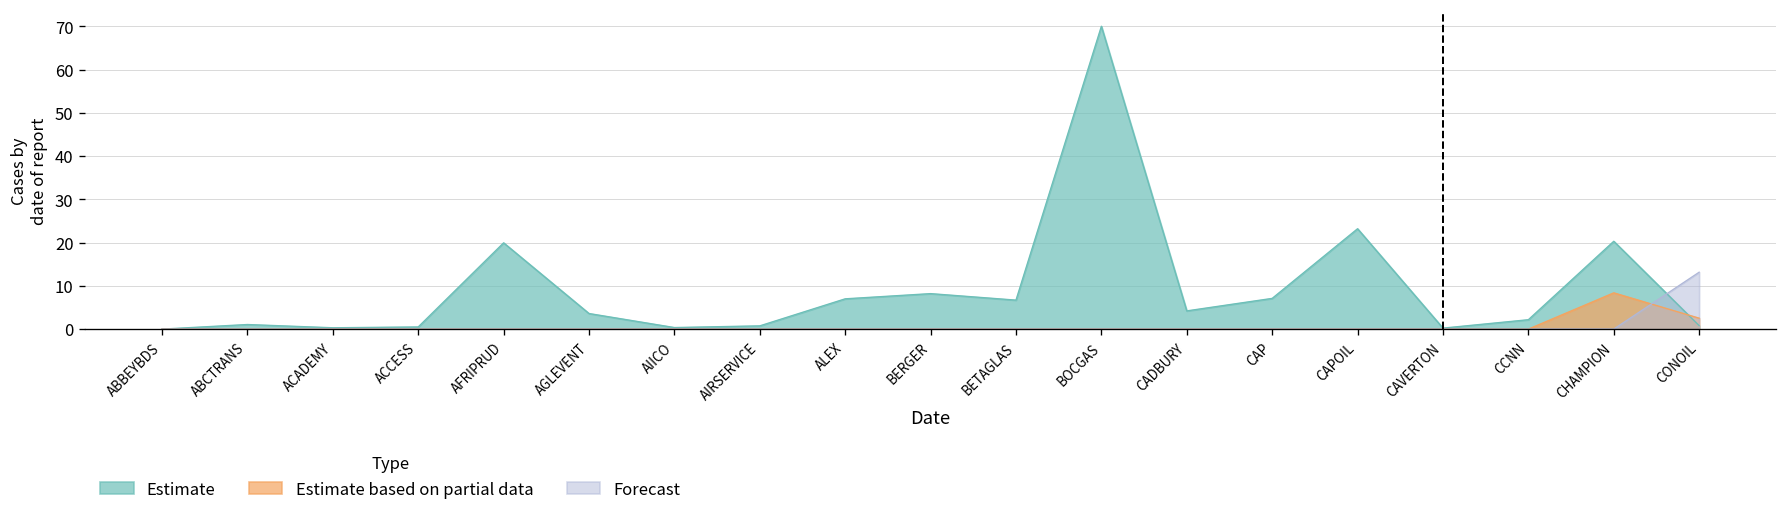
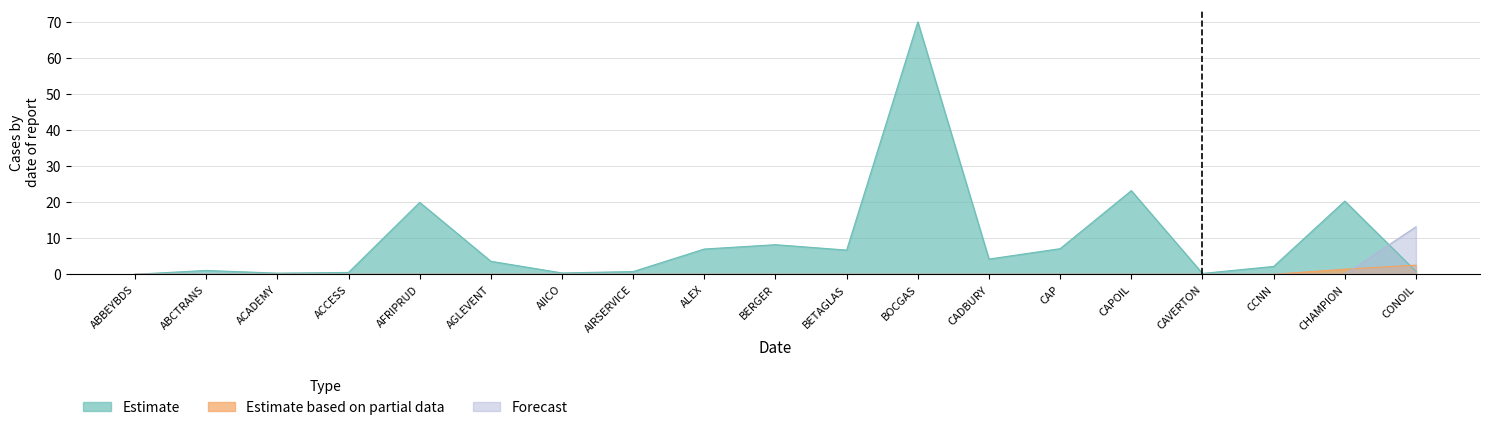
Estimate based on partial data, CHAMPION: 8 -> 1
